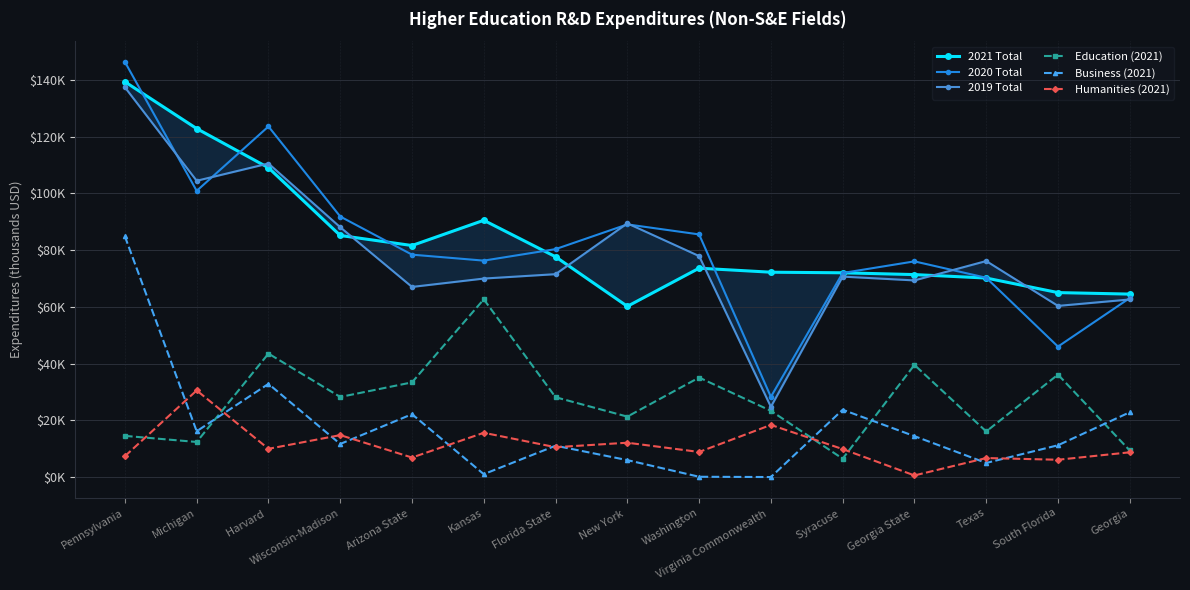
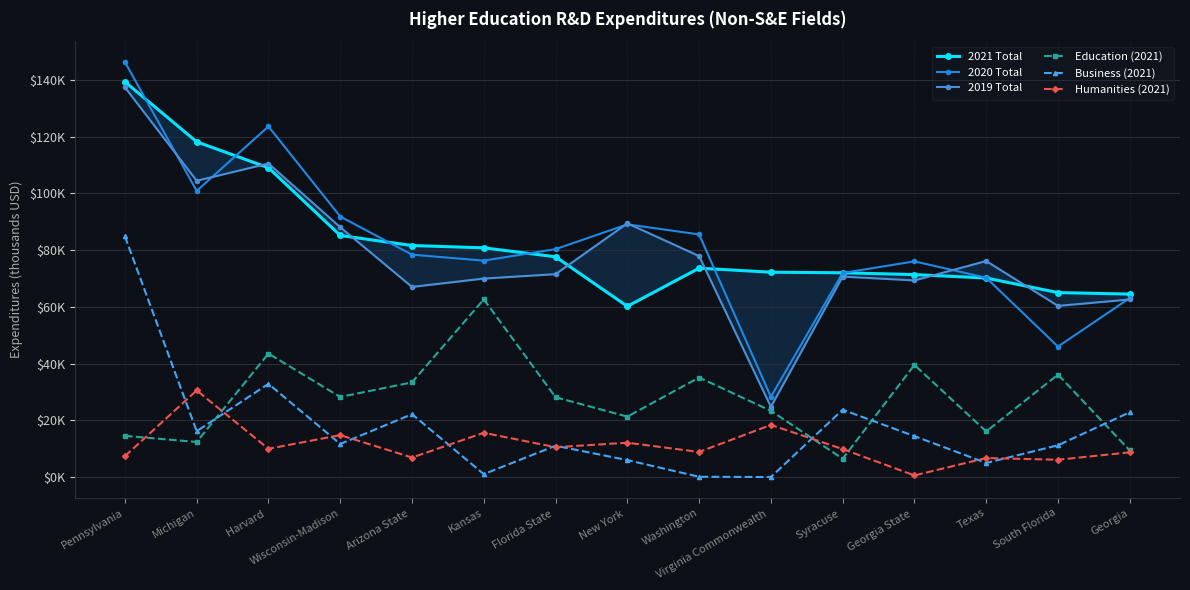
2021 Total, Michigan: $123000 -> $118000
2021 Total, Kansas: $91000 -> $81000
